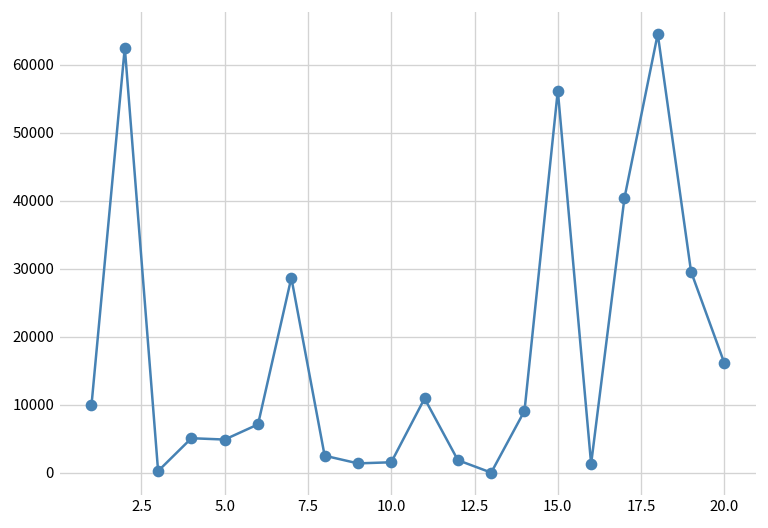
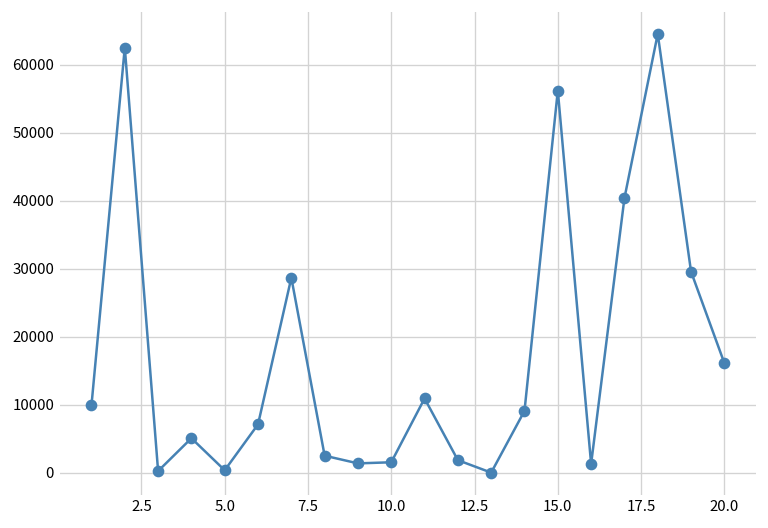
5.0: 5000 -> 0
